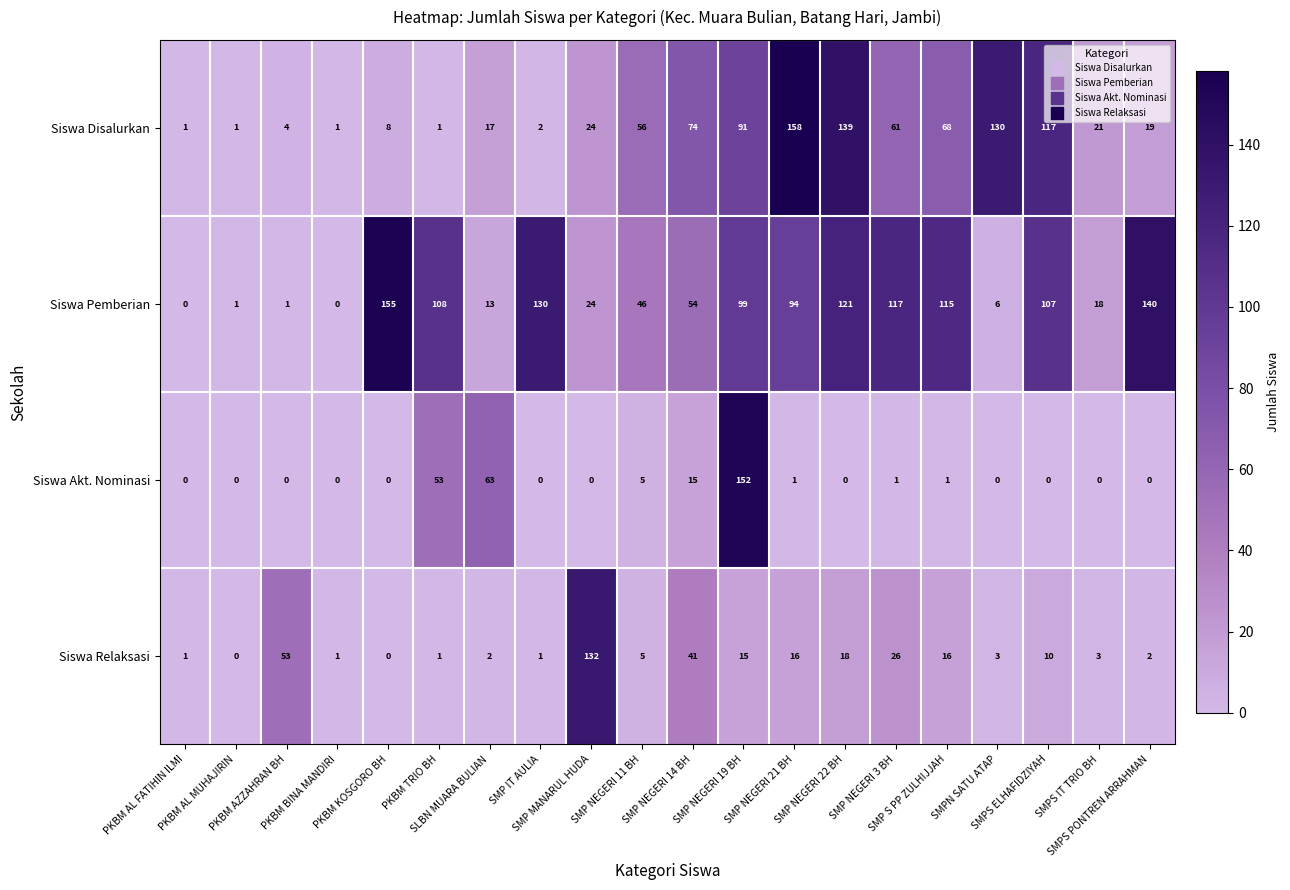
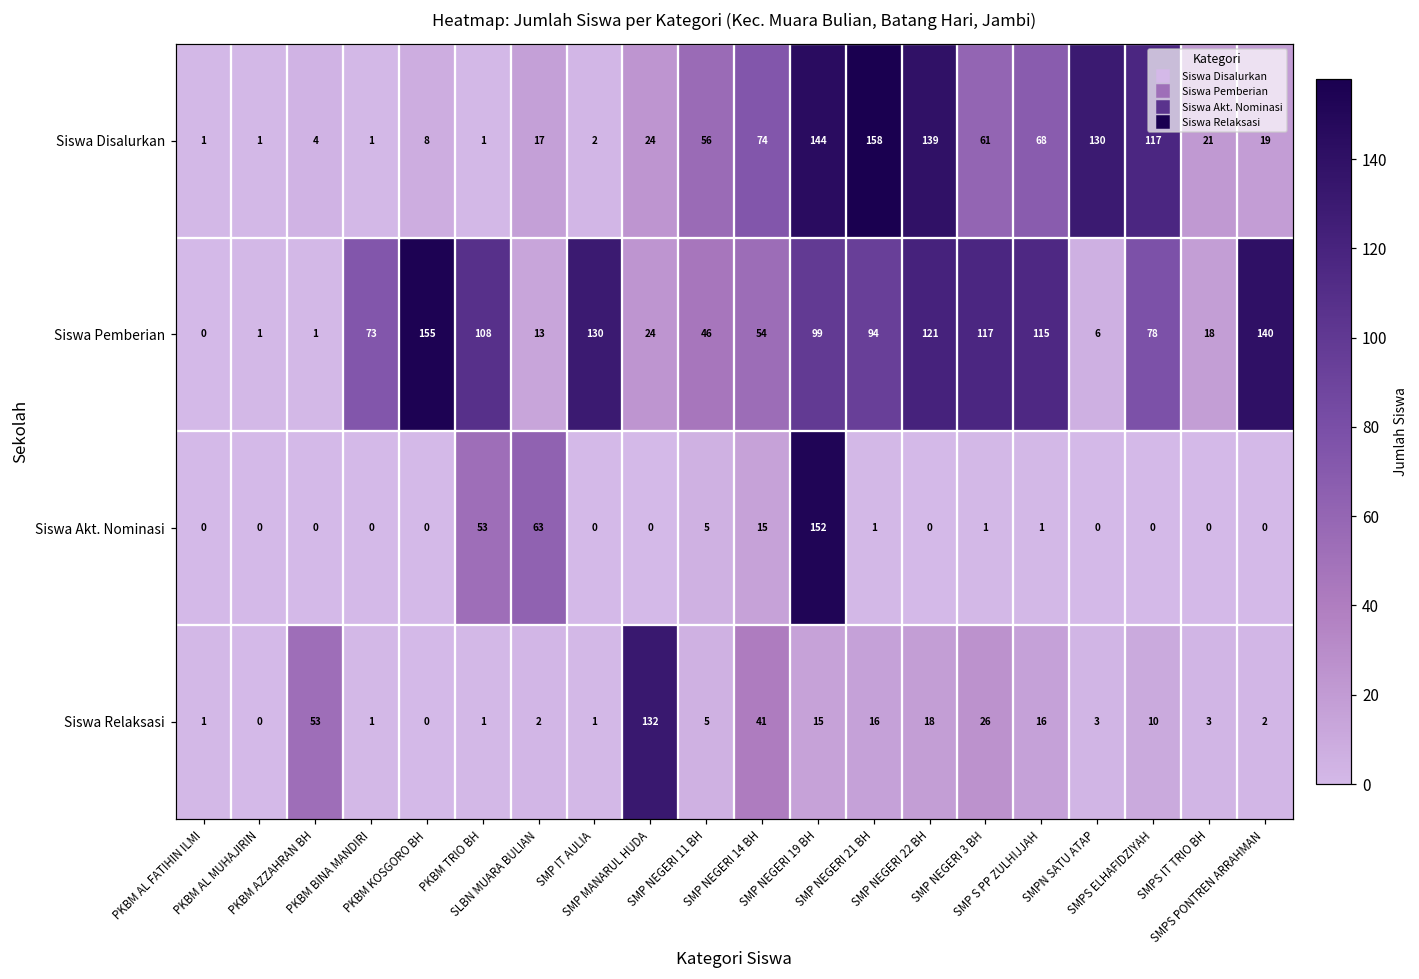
Siswa Disalurkan, SMP NEGERI 19 BH: 91 -> 144
Siswa Pemberian, PKBM BINA MANDIRI: 0 -> 73
Siswa Pemberian, SMPS ELHAFIDZIYAH: 107 -> 78
